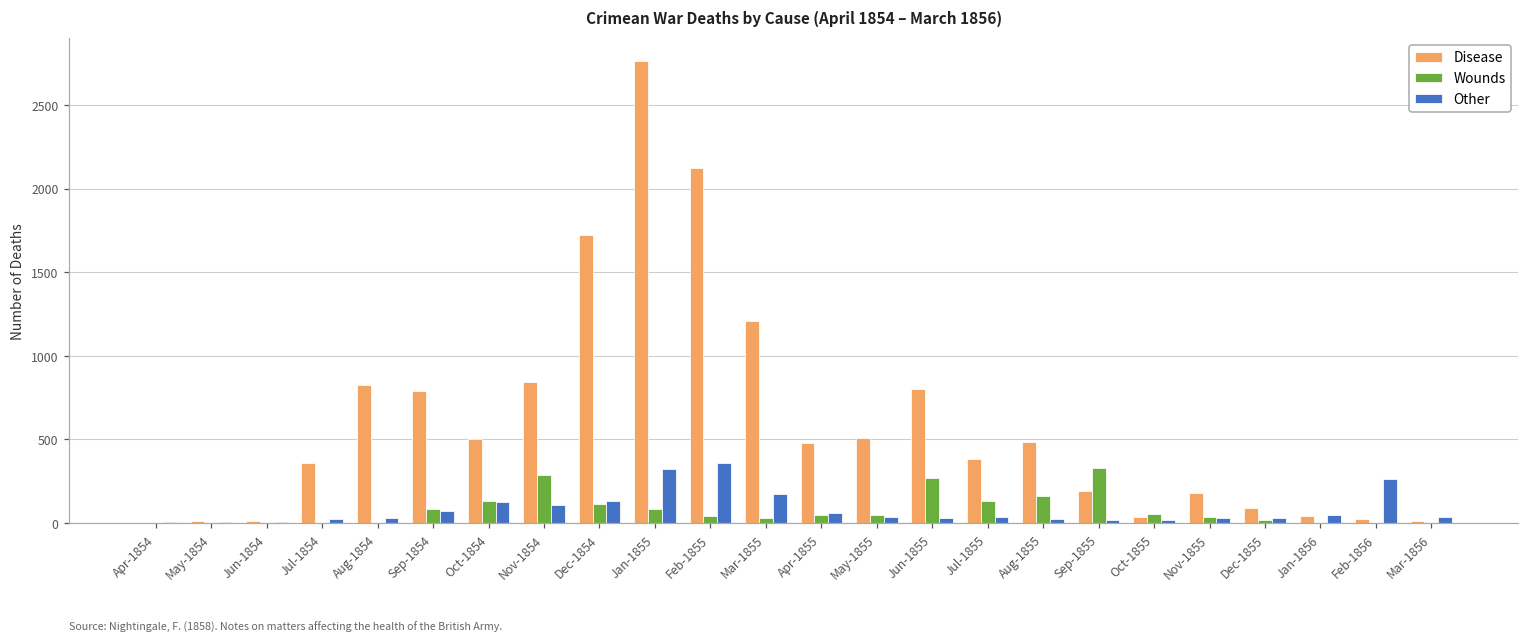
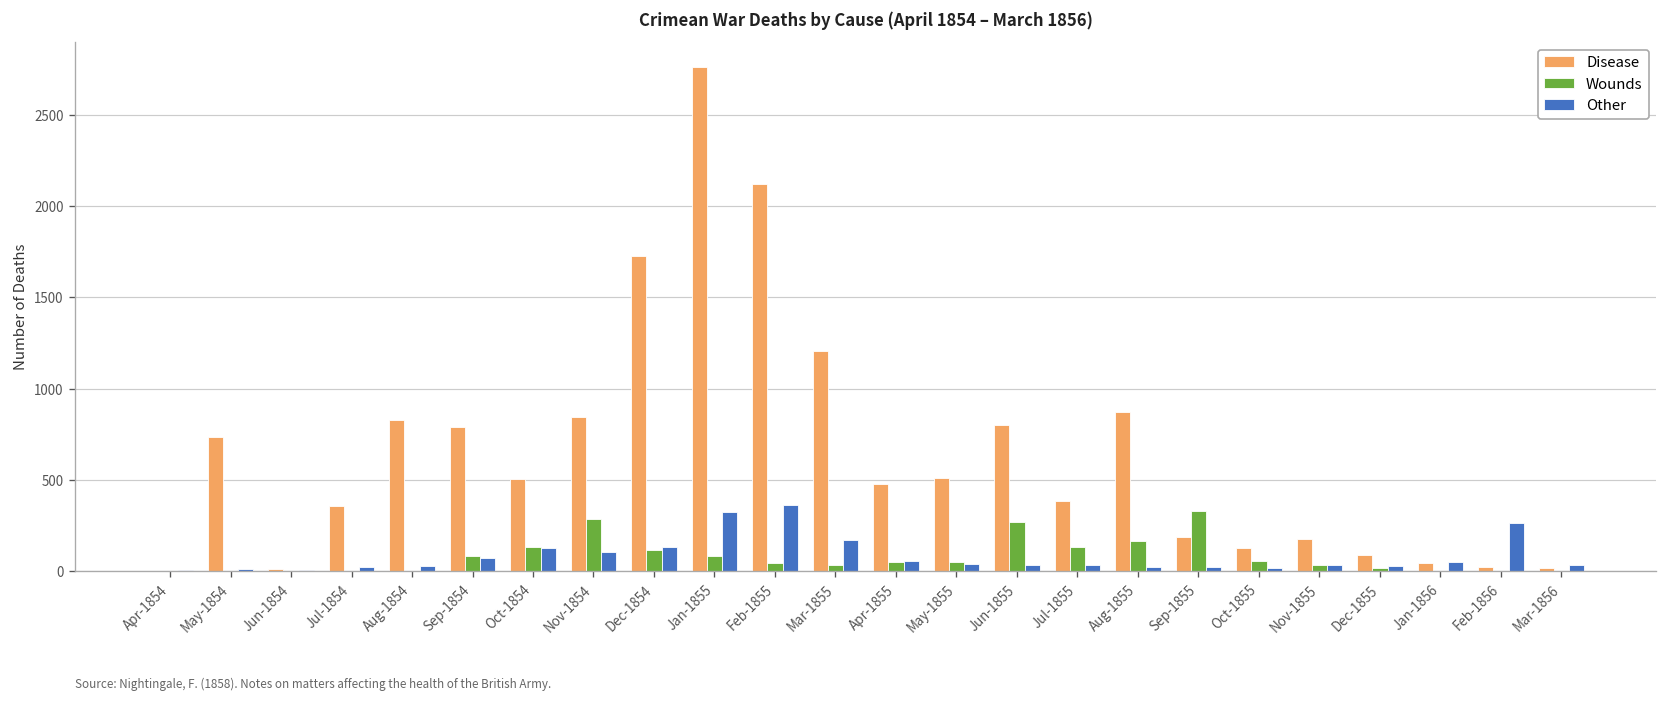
Disease, May-1854: 10 -> 740
Disease, Aug-1855: 480 -> 870
Disease, Oct-1855: 40 -> 130
